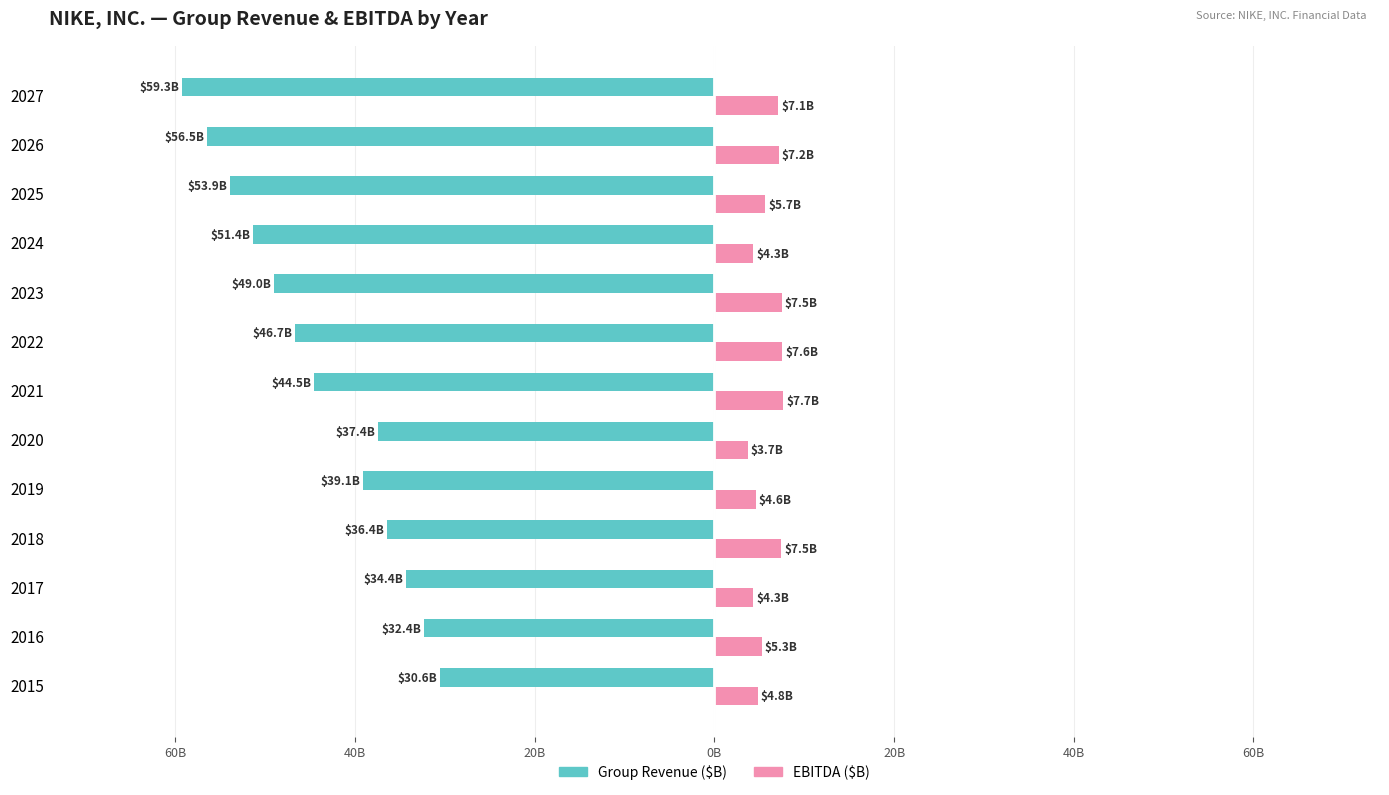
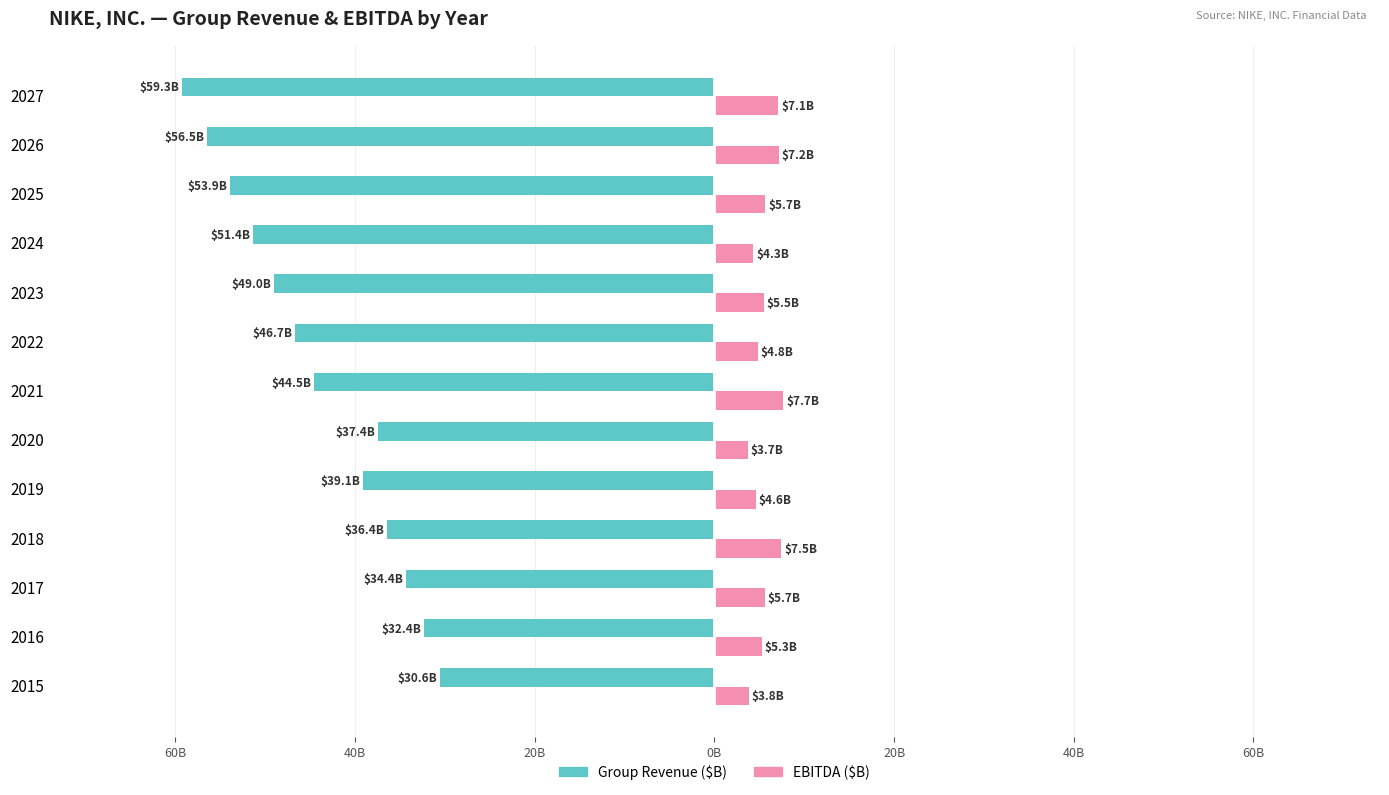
EBITDA ($B), 2023: $7.5B -> $5.5B
EBITDA ($B), 2022: $7.6B -> $4.8B
EBITDA ($B), 2017: $4.3B -> $5.7B
EBITDA ($B), 2015: $4.8B -> $3.8B
